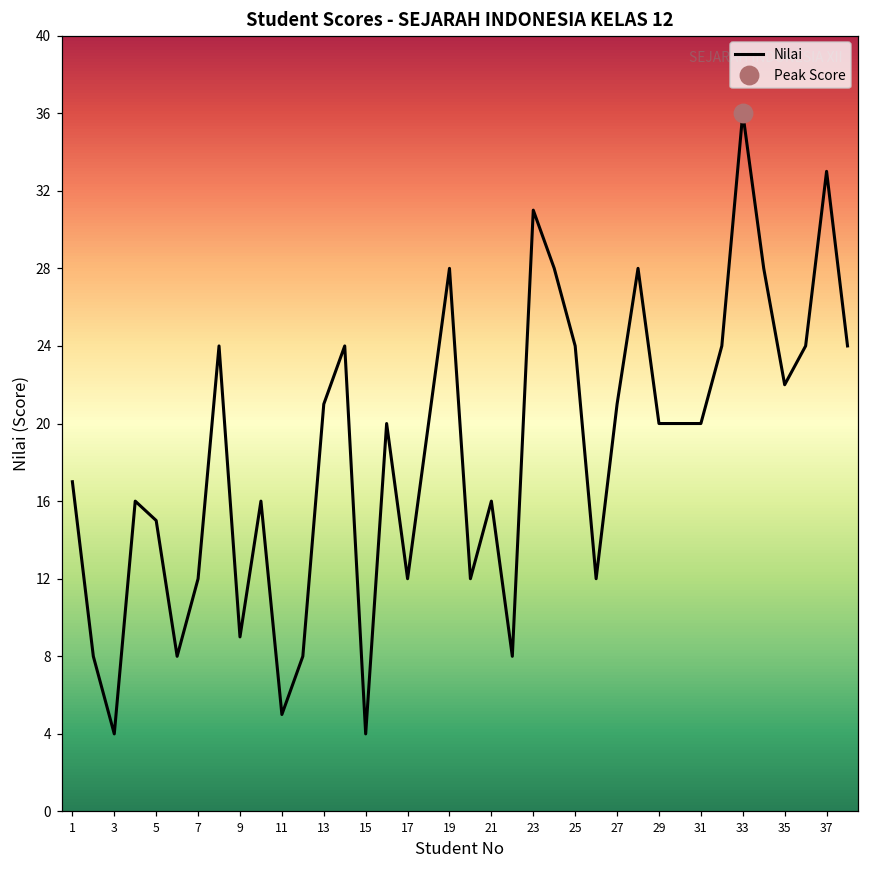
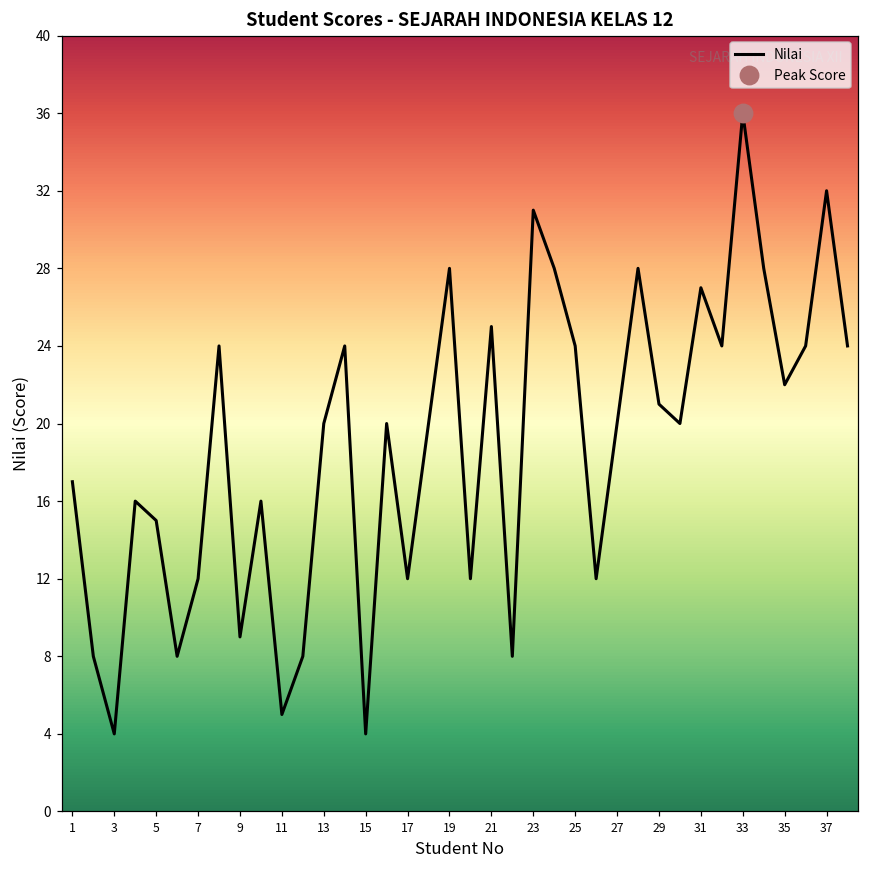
Nilai, 13: 21 -> 20
Nilai, 21: 16 -> 25
Nilai, 27: 21 -> 20
Nilai, 29: 20 -> 21
Nilai, 31: 20 -> 27
Nilai, 37: 33 -> 32
